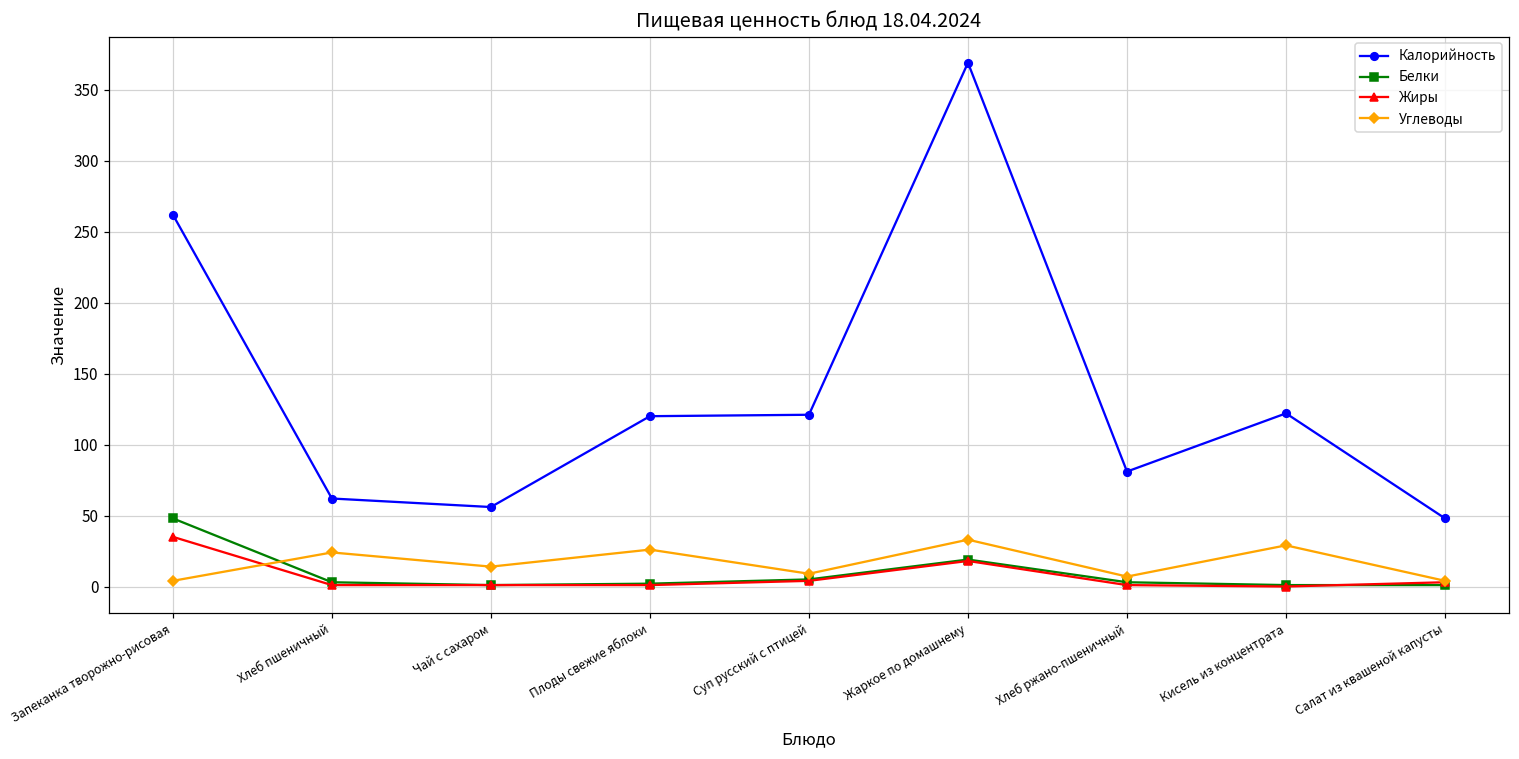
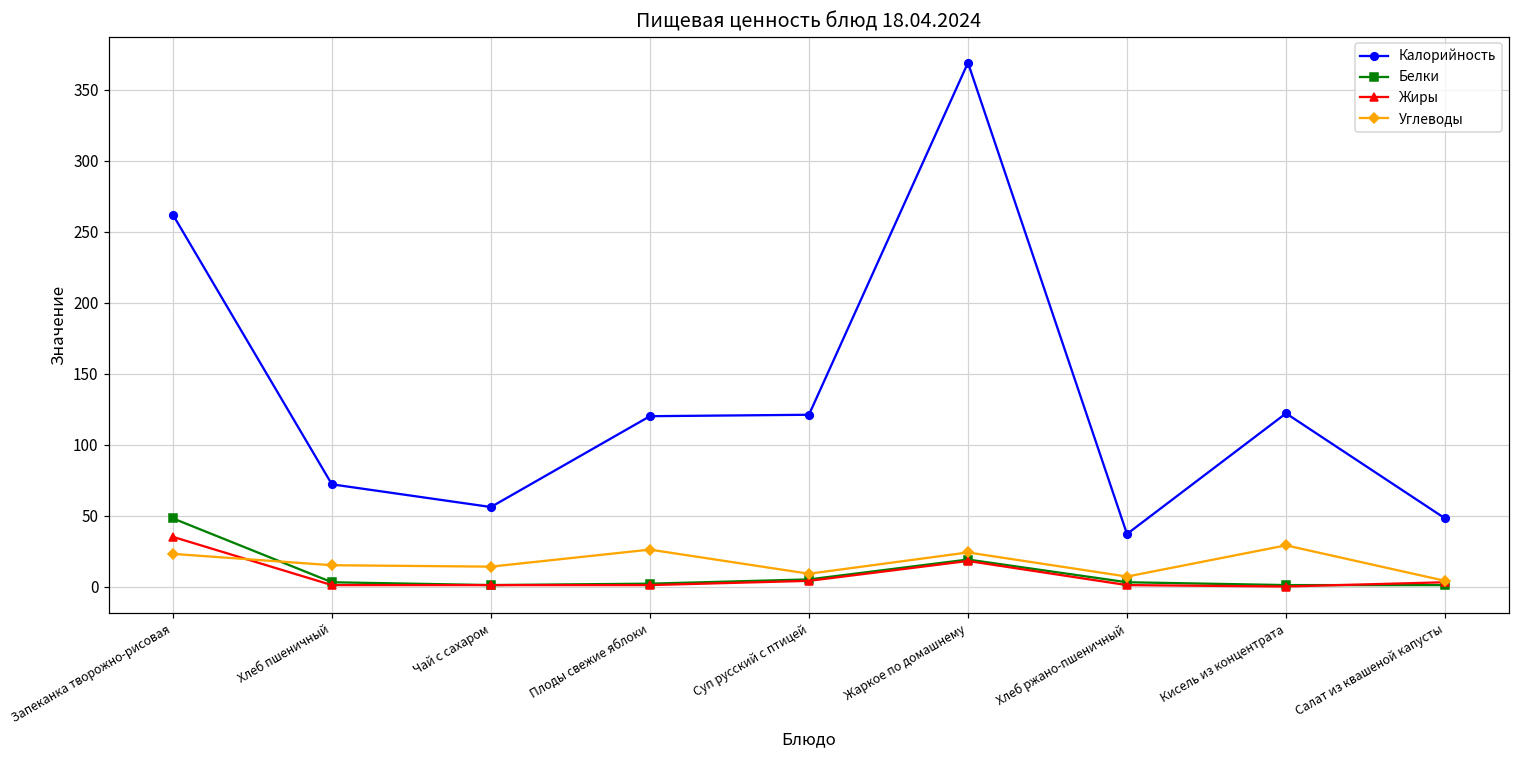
Углеводы, Запеканка творожно-рисовая: 4 -> 23
Калорийность, Хлеб пшеничный: 62 -> 72
Углеводы, Хлеб пшеничный: 24 -> 15
Углеводы, Жаркое по домашнему: 33 -> 24
Калорийность, Хлеб ржано-пшеничный: 81 -> 37
